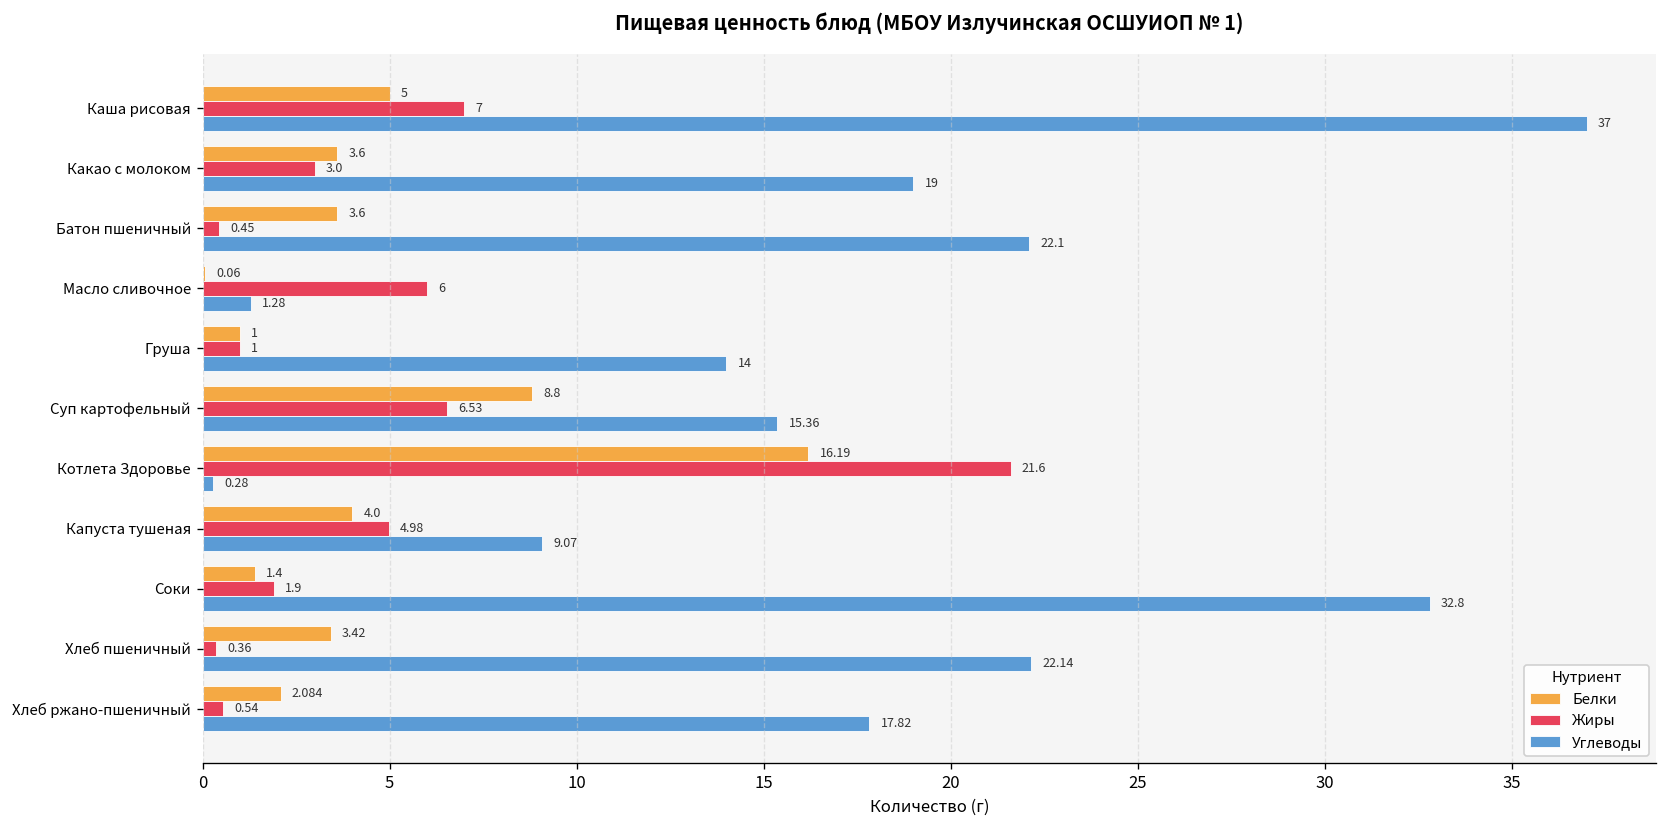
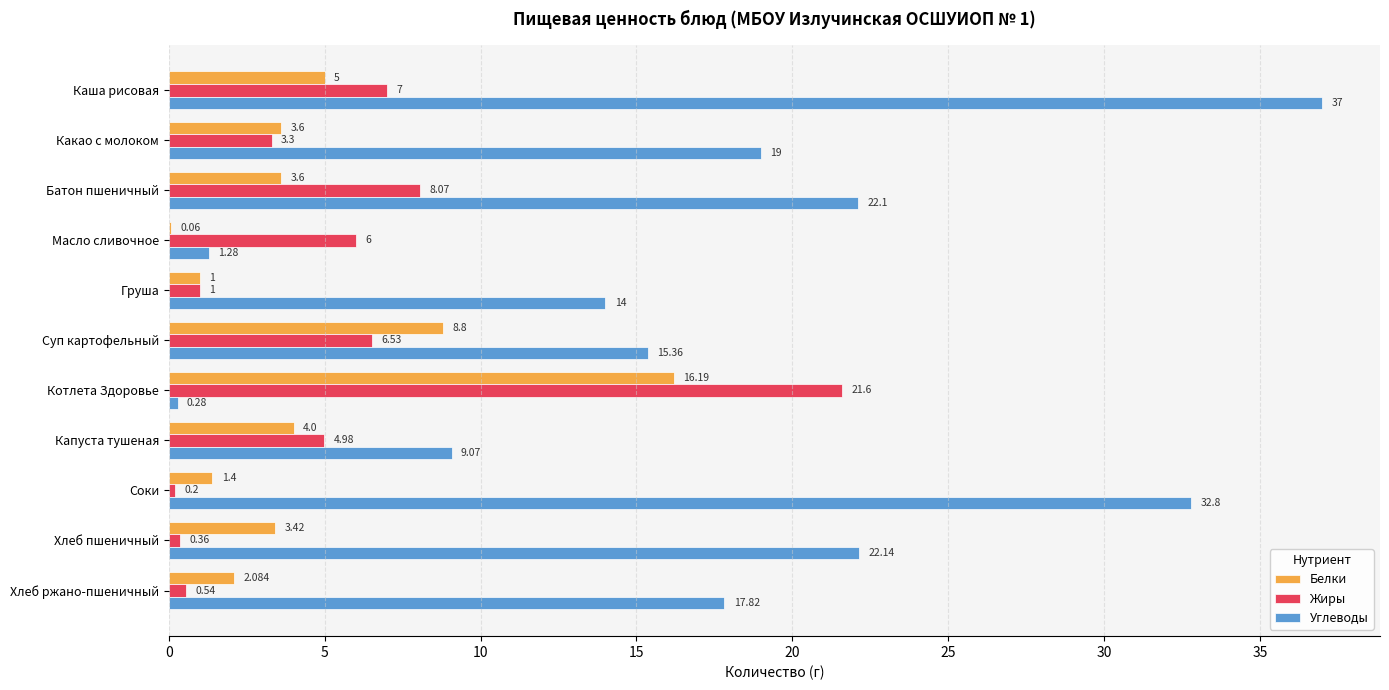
Жиры, Какао с молоком: 3.0 -> 3.3
Жиры, Батон пшеничный: 0.45 -> 8.07
Жиры, Соки: 1.9 -> 0.2
